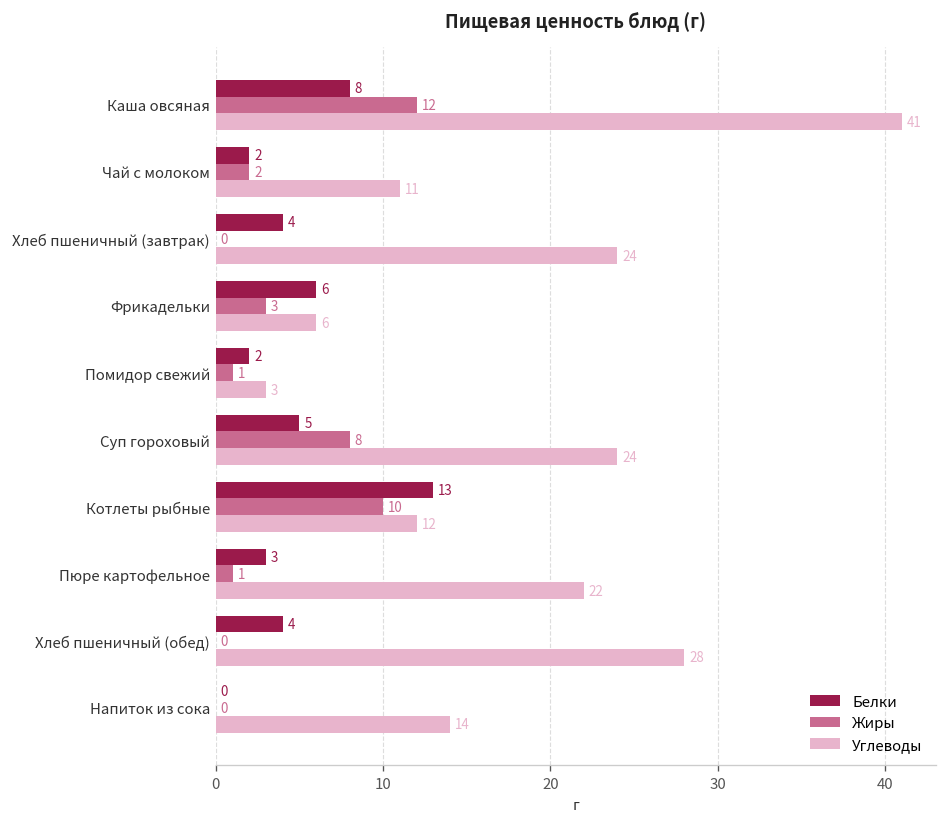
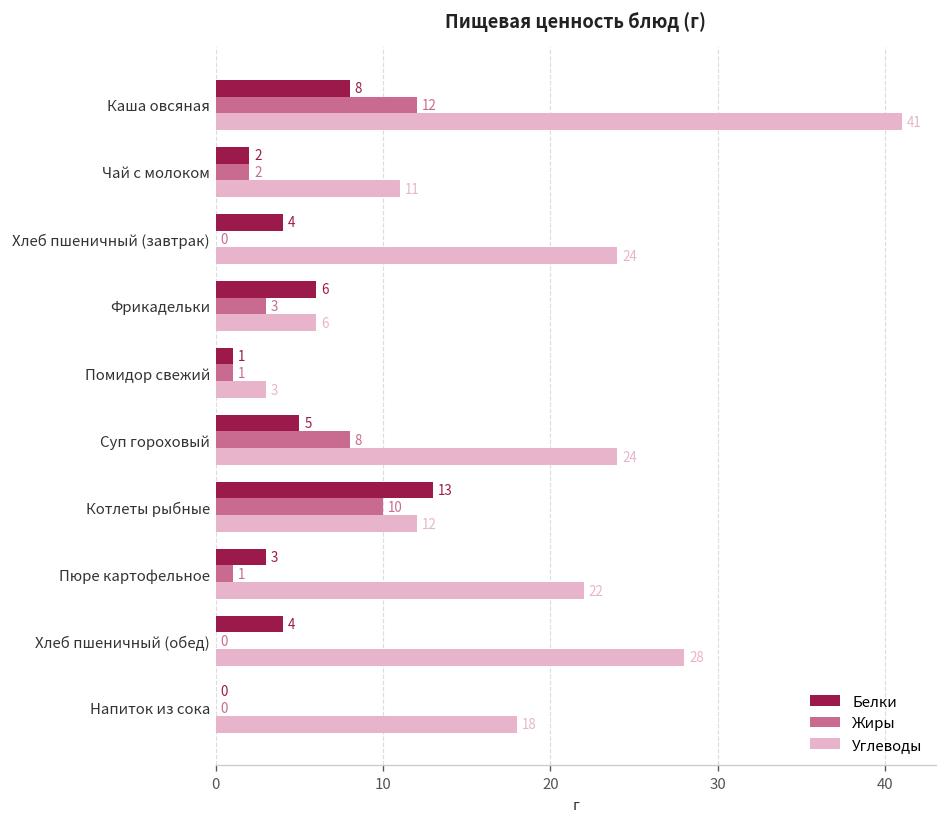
Белки, Помидор свежий: 2 -> 1
Углеводы, Напиток из сока: 14 -> 18
